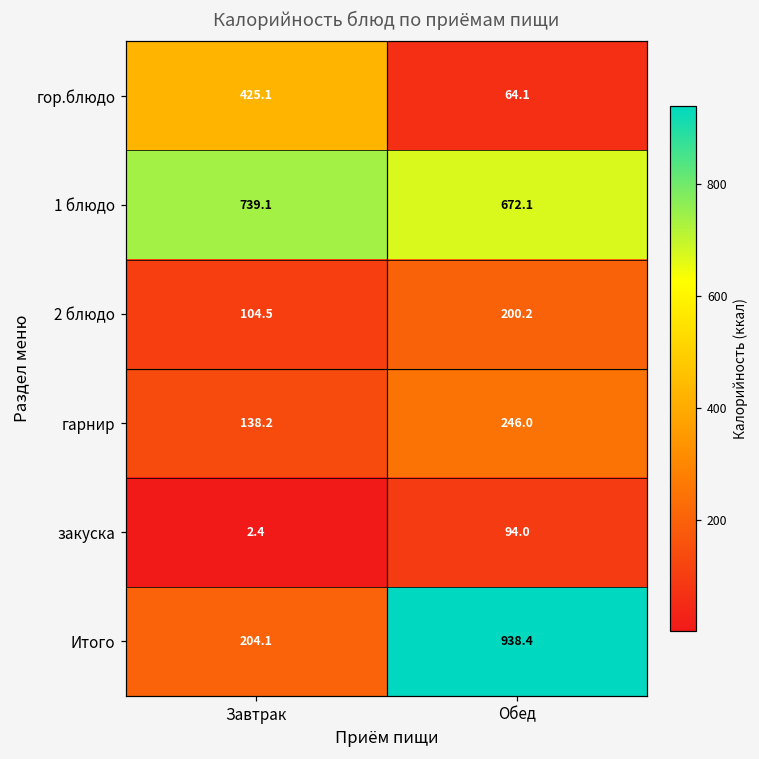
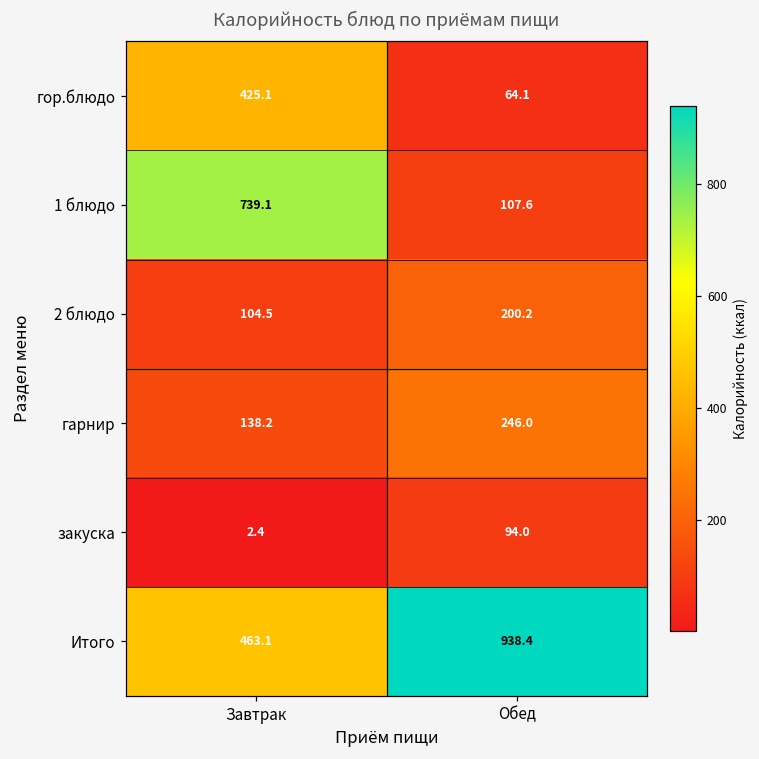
1 блюдо, Обед: 672.1 -> 107.6
Итого, Завтрак: 204.1 -> 463.1
